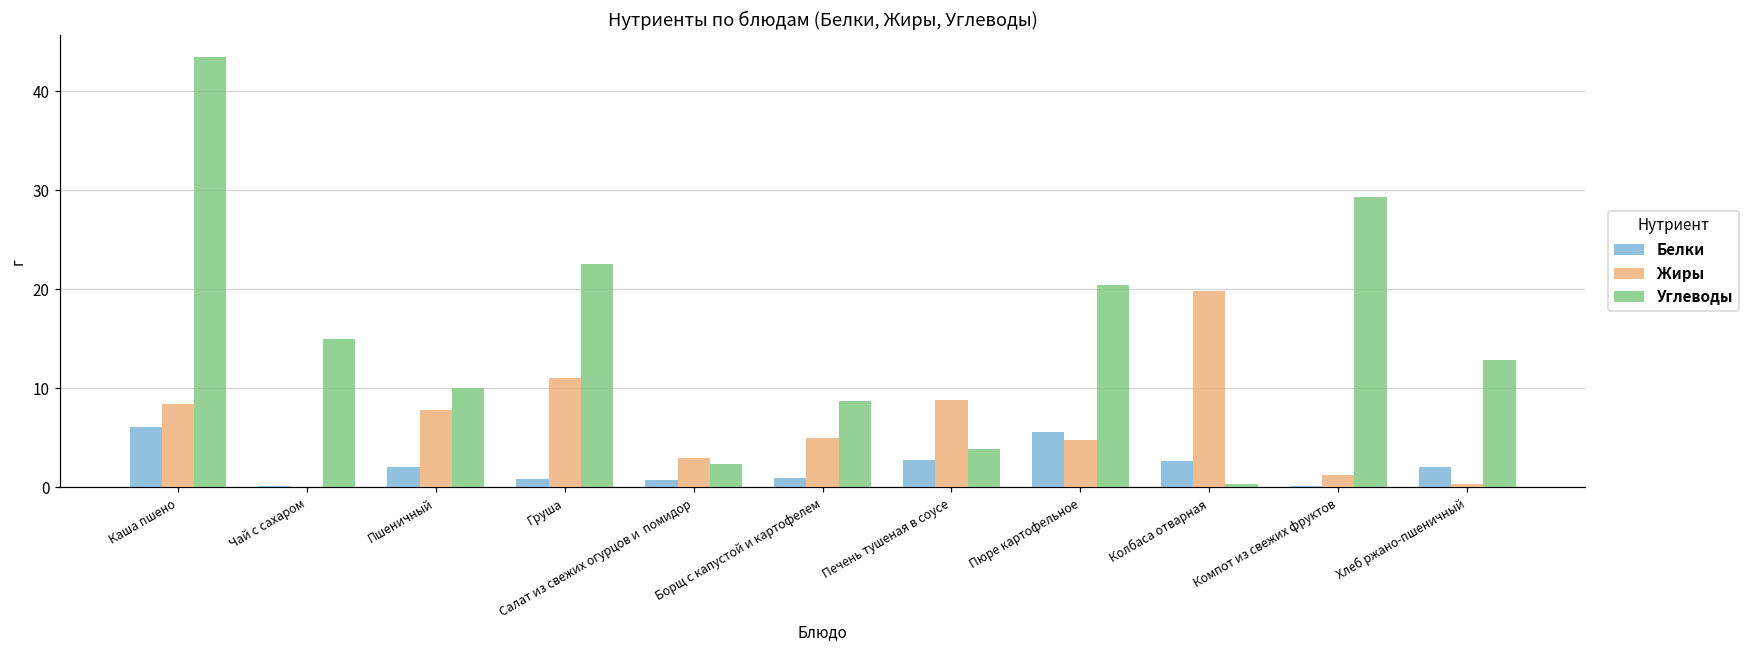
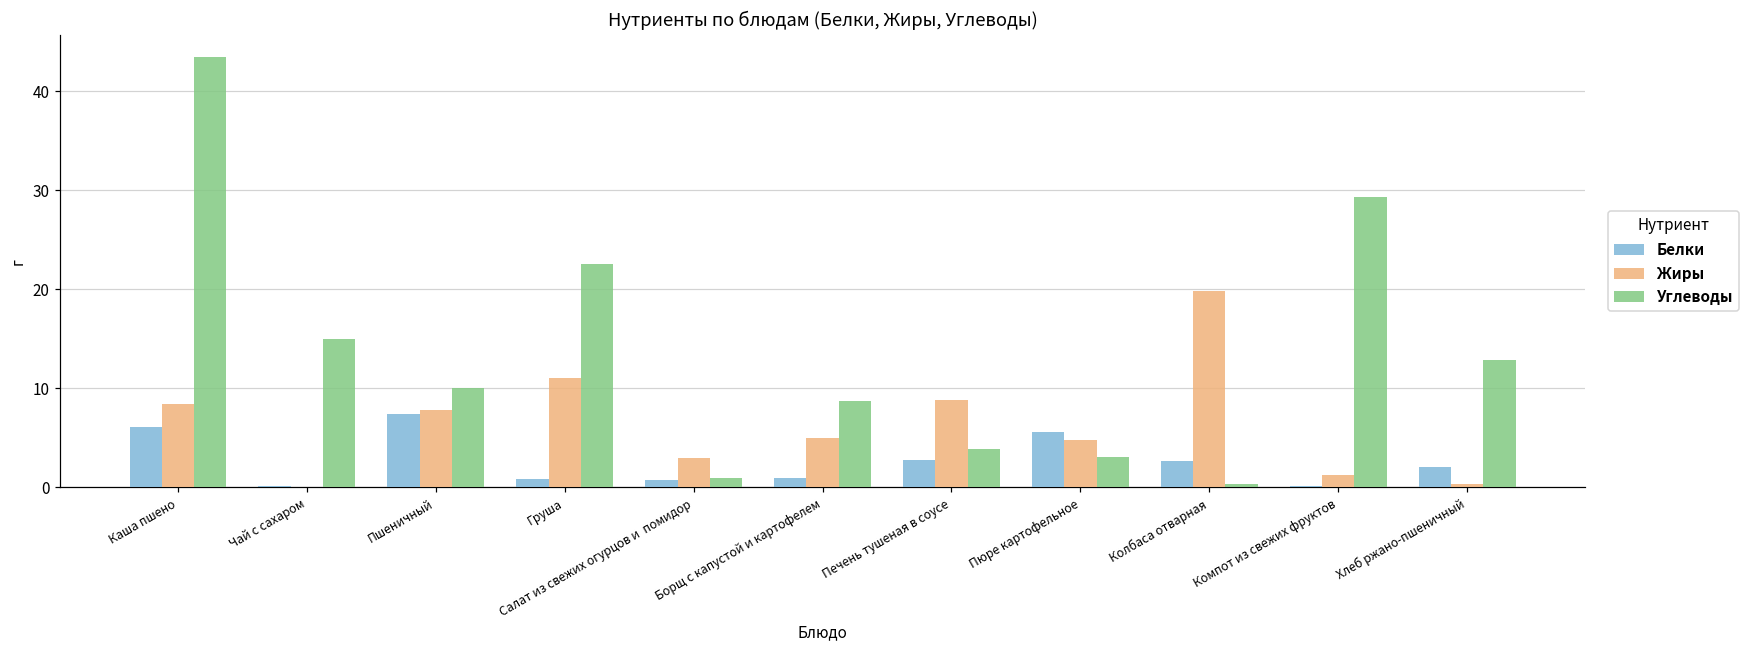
Белки, Пшеничный: 2 -> 7
Углеводы, Салат из свежих огурцов и помидор: 2 -> 1
Углеводы, Пюре картофельное: 20 -> 3
